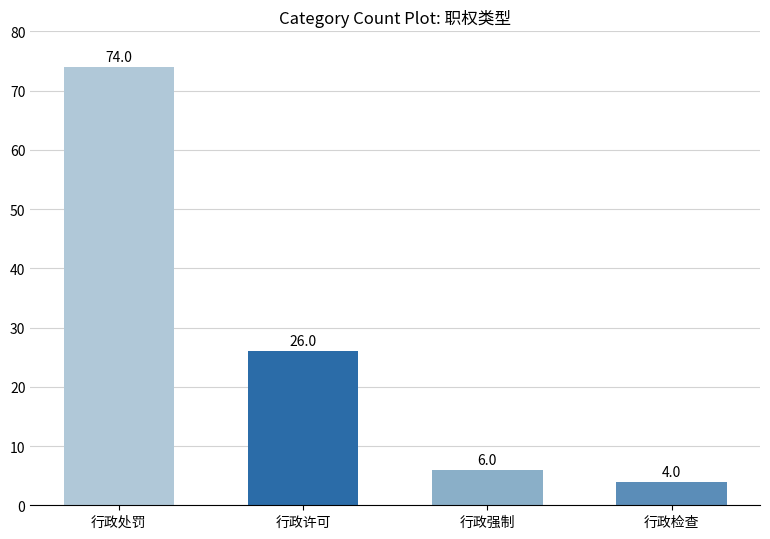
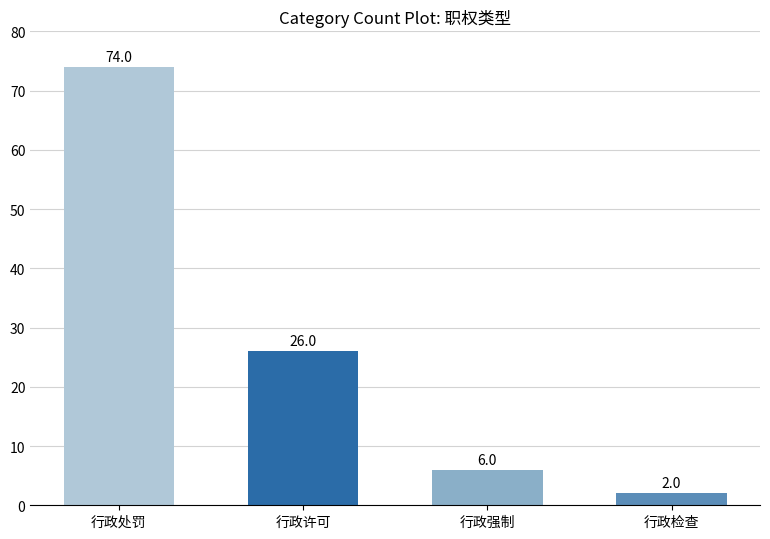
行政检查: 4.0 -> 2.0
